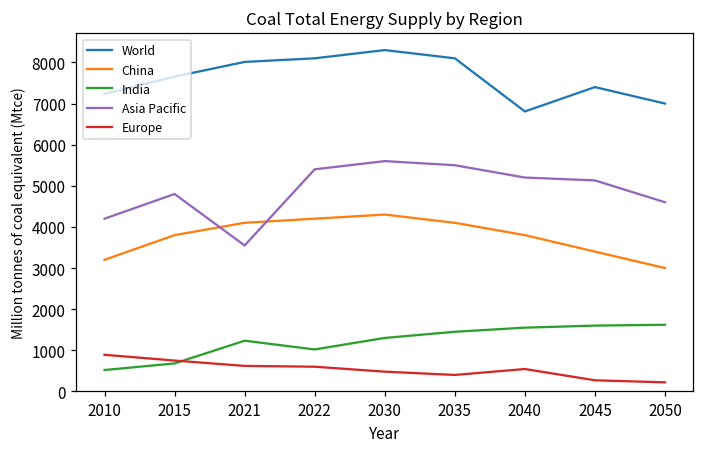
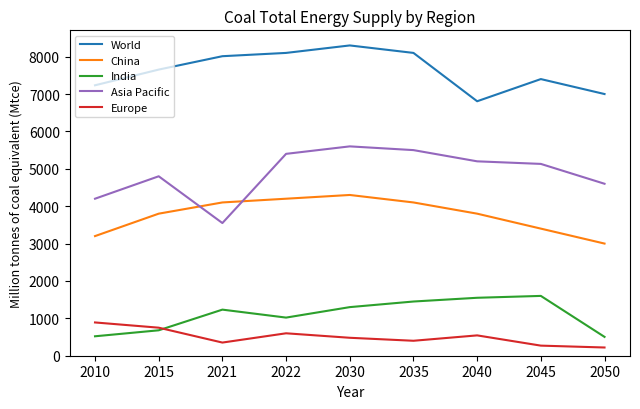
Europe, 2021: 600 -> 400
India, 2050: 1600 -> 500
